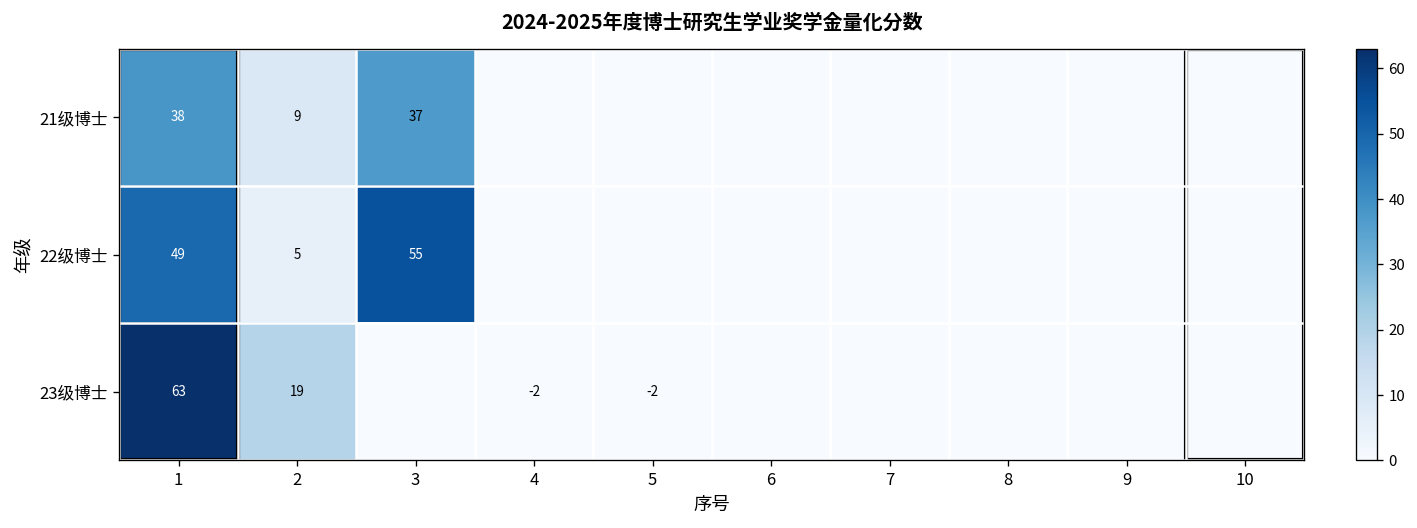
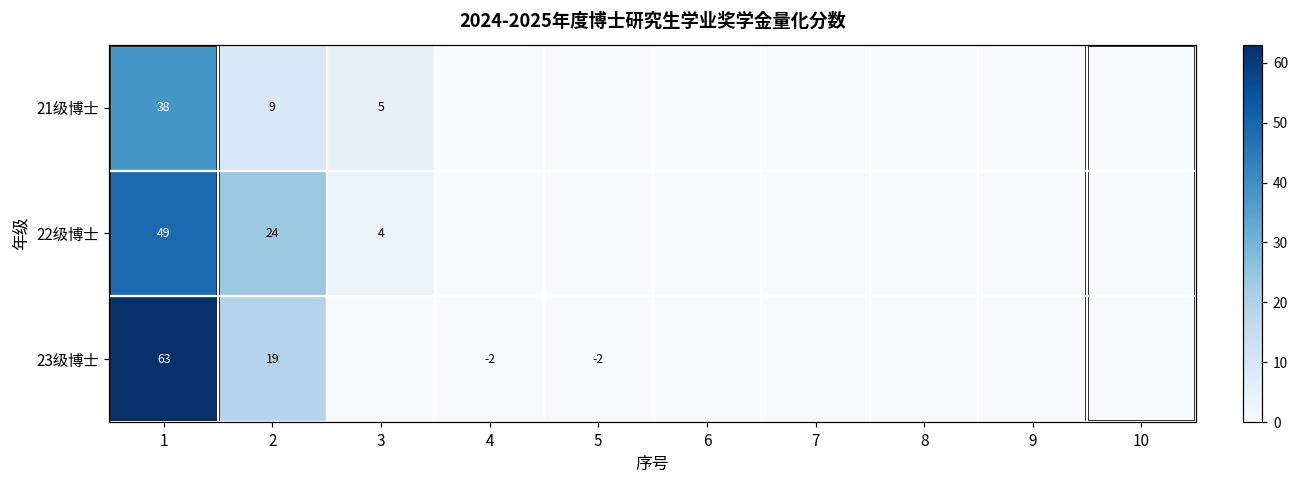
21级博士, 3: 37 -> 5
22级博士, 2: 5 -> 24
22级博士, 3: 55 -> 4
